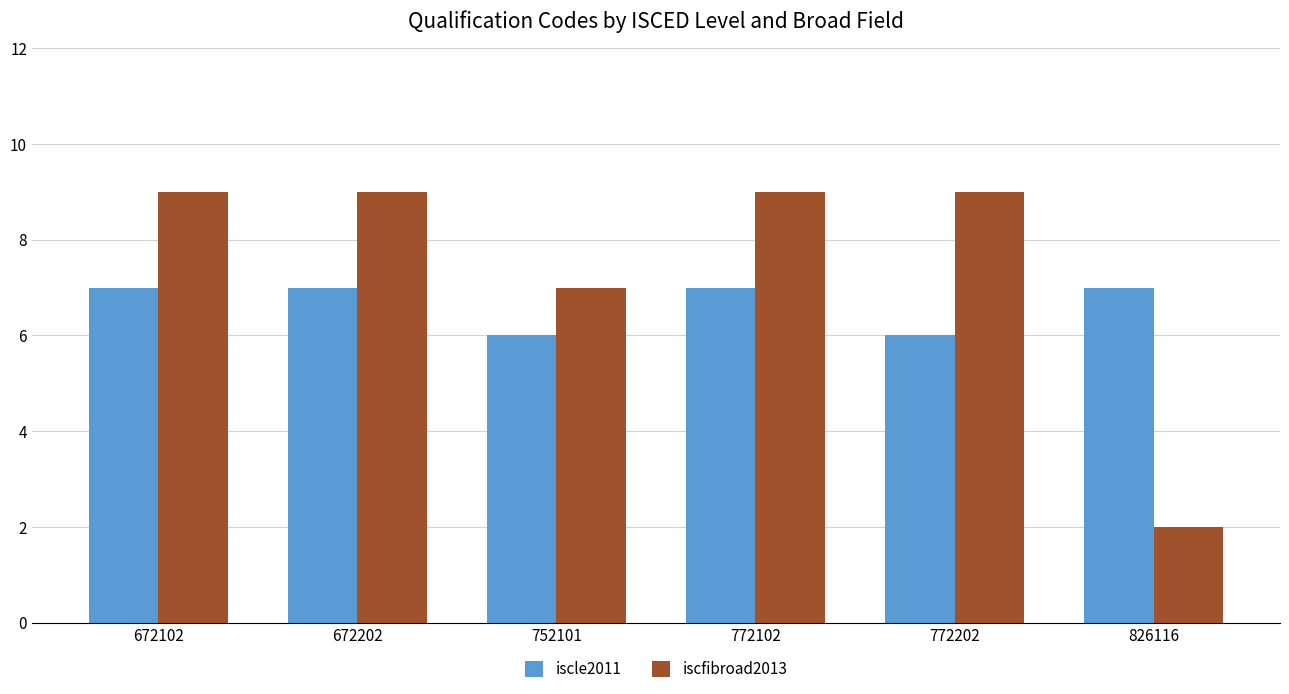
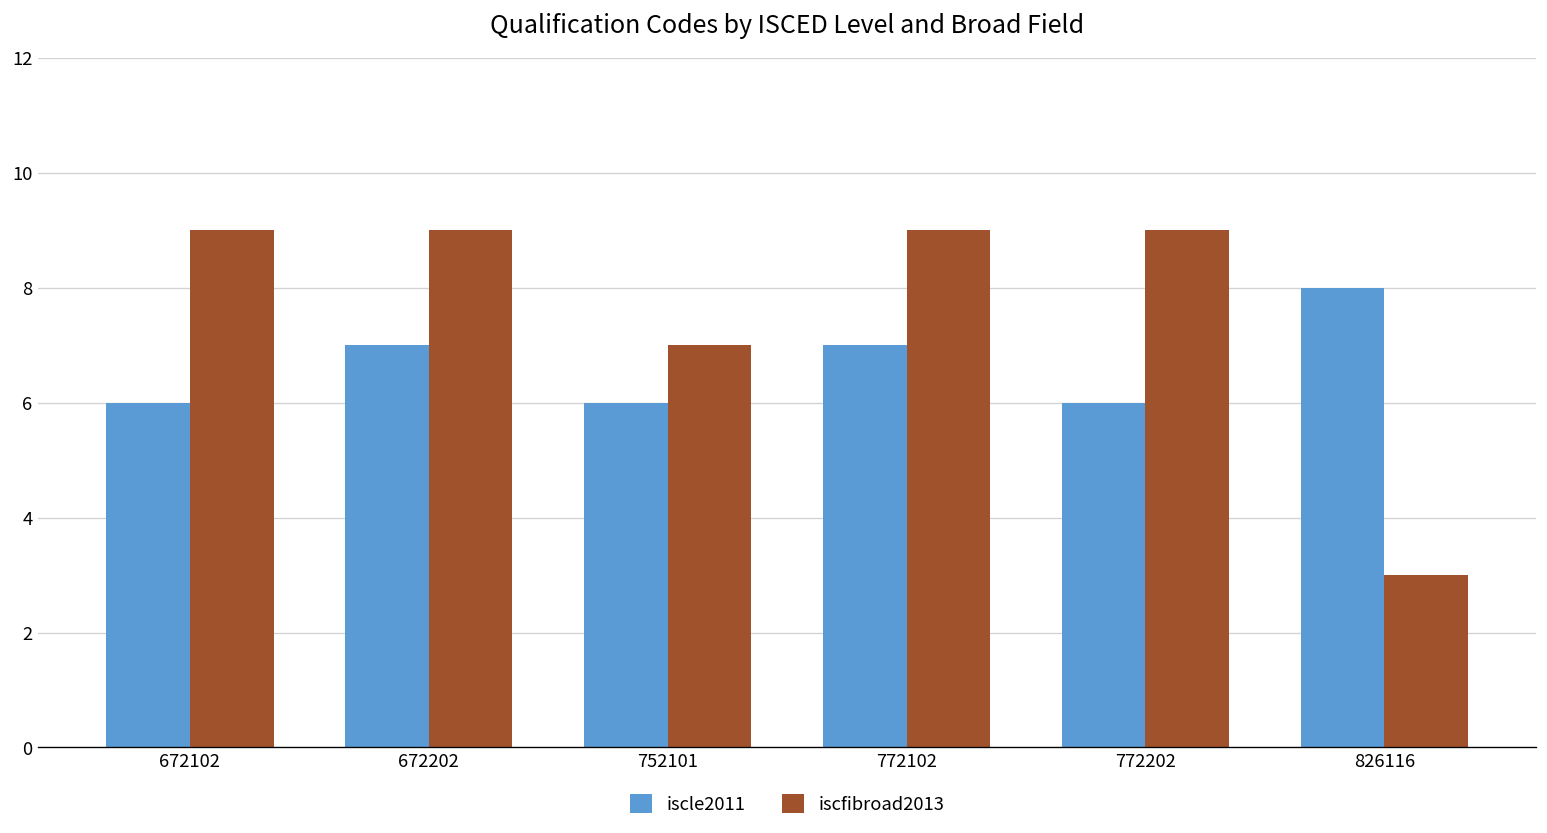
iscle2011, 672102: 7 -> 6
iscle2011, 826116: 7 -> 8
iscfibroad2013, 826116: 2 -> 3
